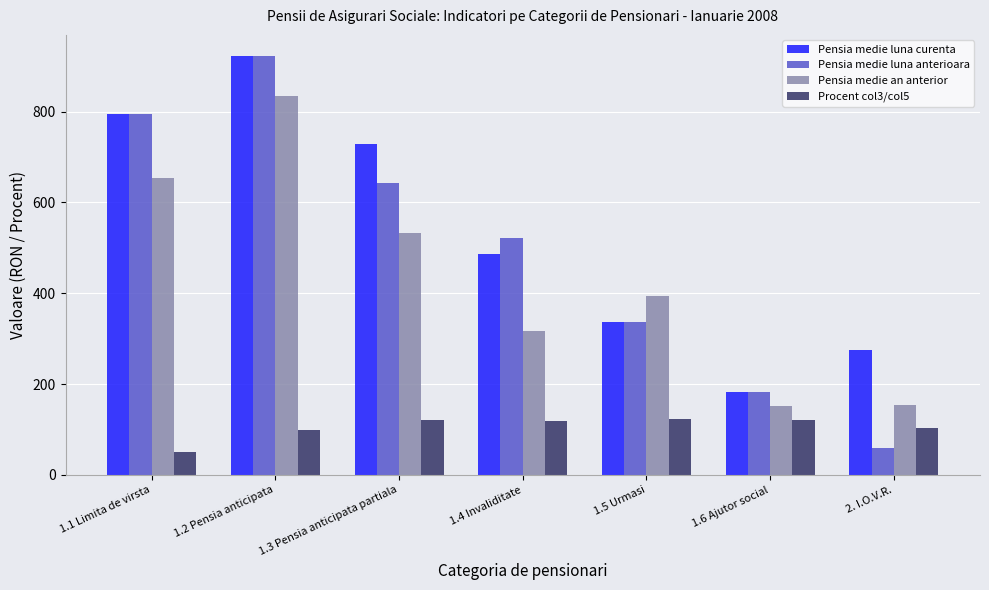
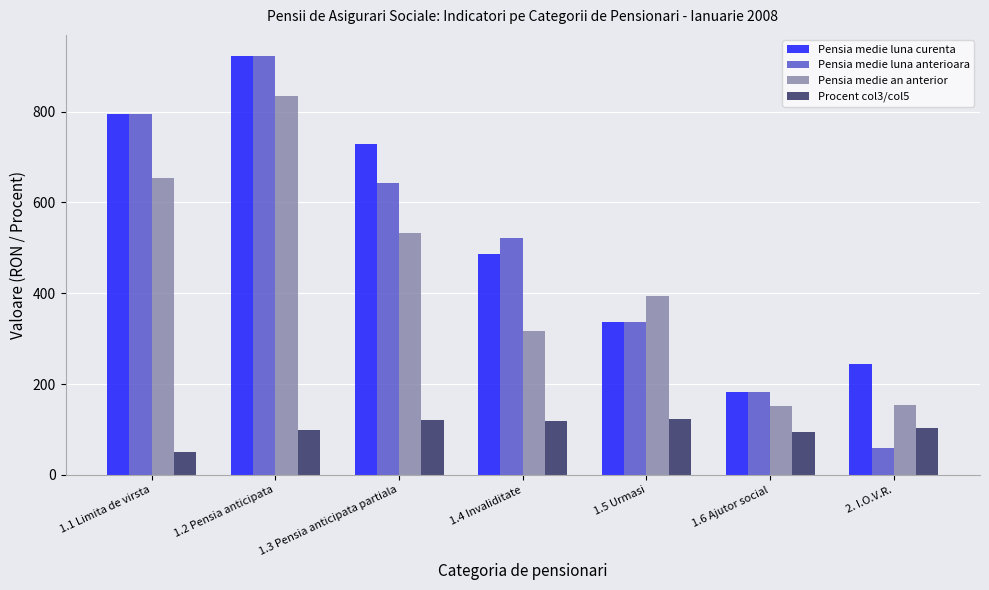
Procent col3/col5, 1.6 Ajutor social: 120 -> 90
Pensia medie luna curenta, 2. I.O.V.R.: 280 -> 250
